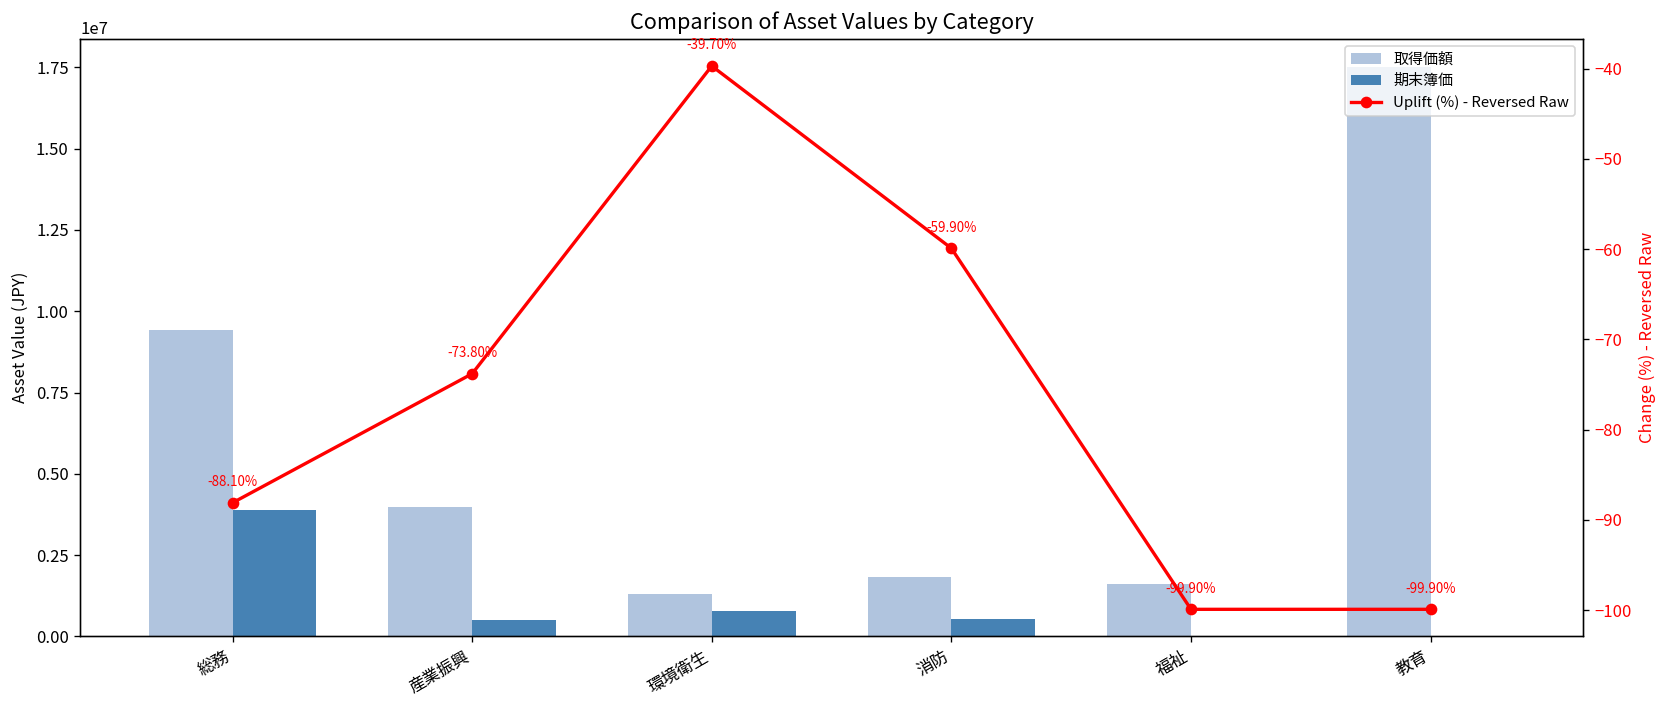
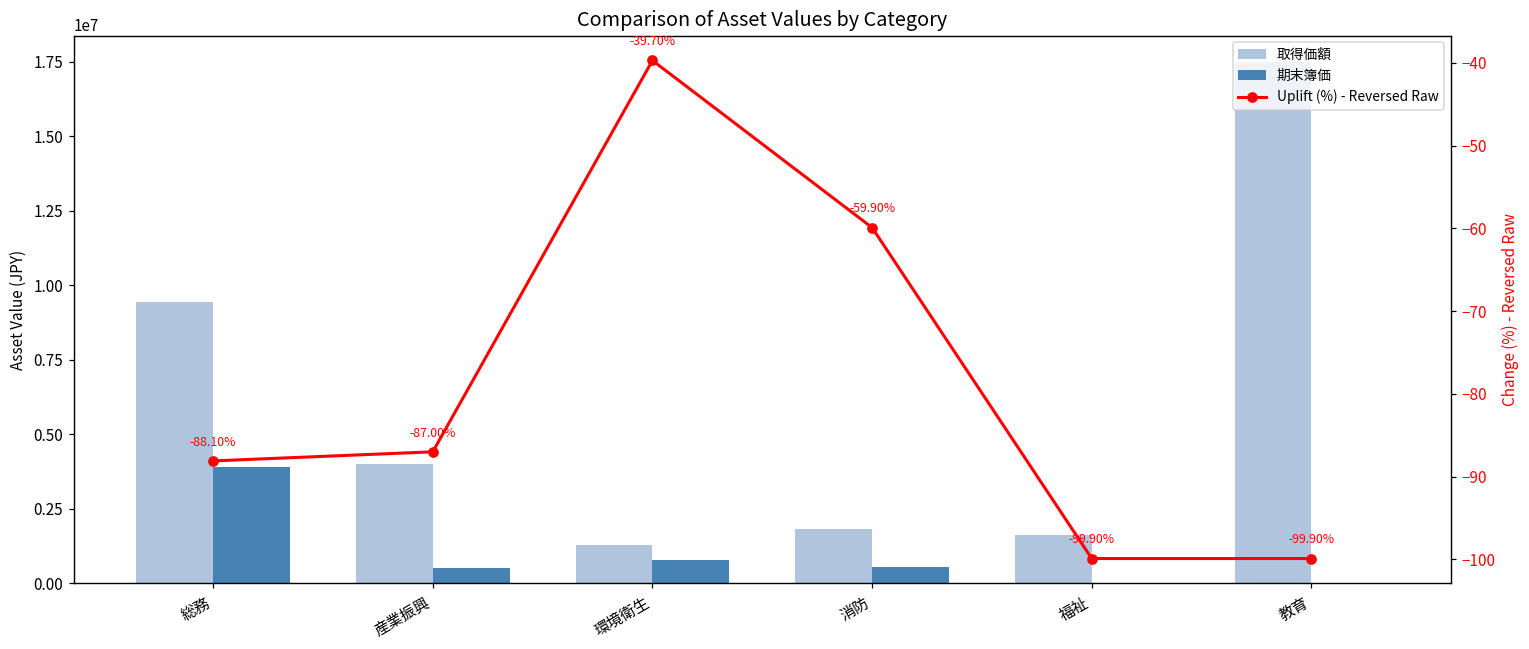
Uplift (%) - Reversed Raw, 産業振興: -73.80% -> -87.00%
